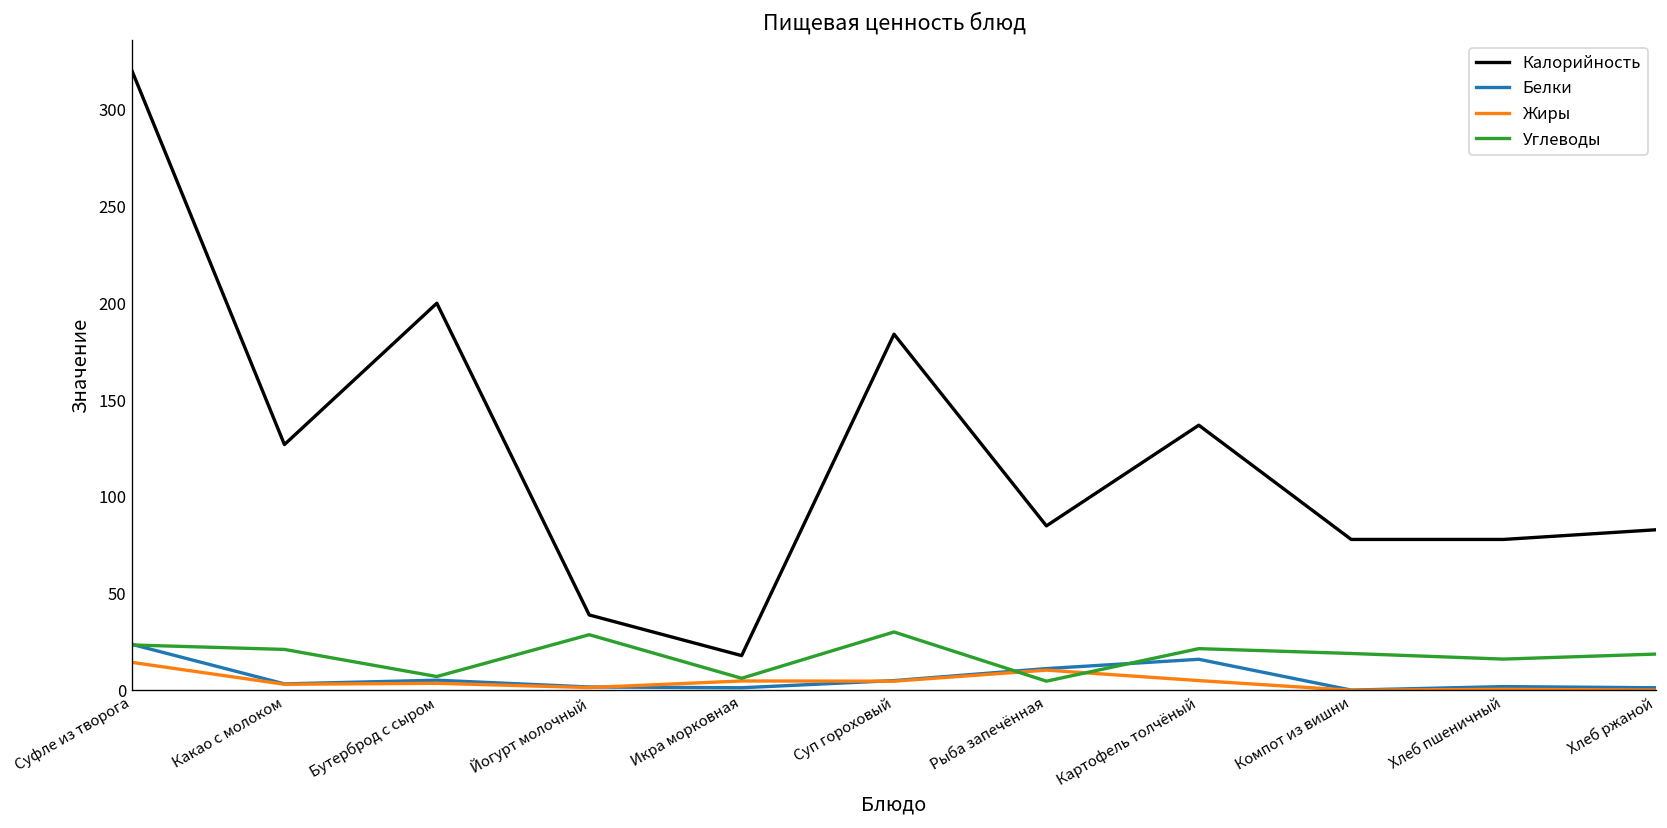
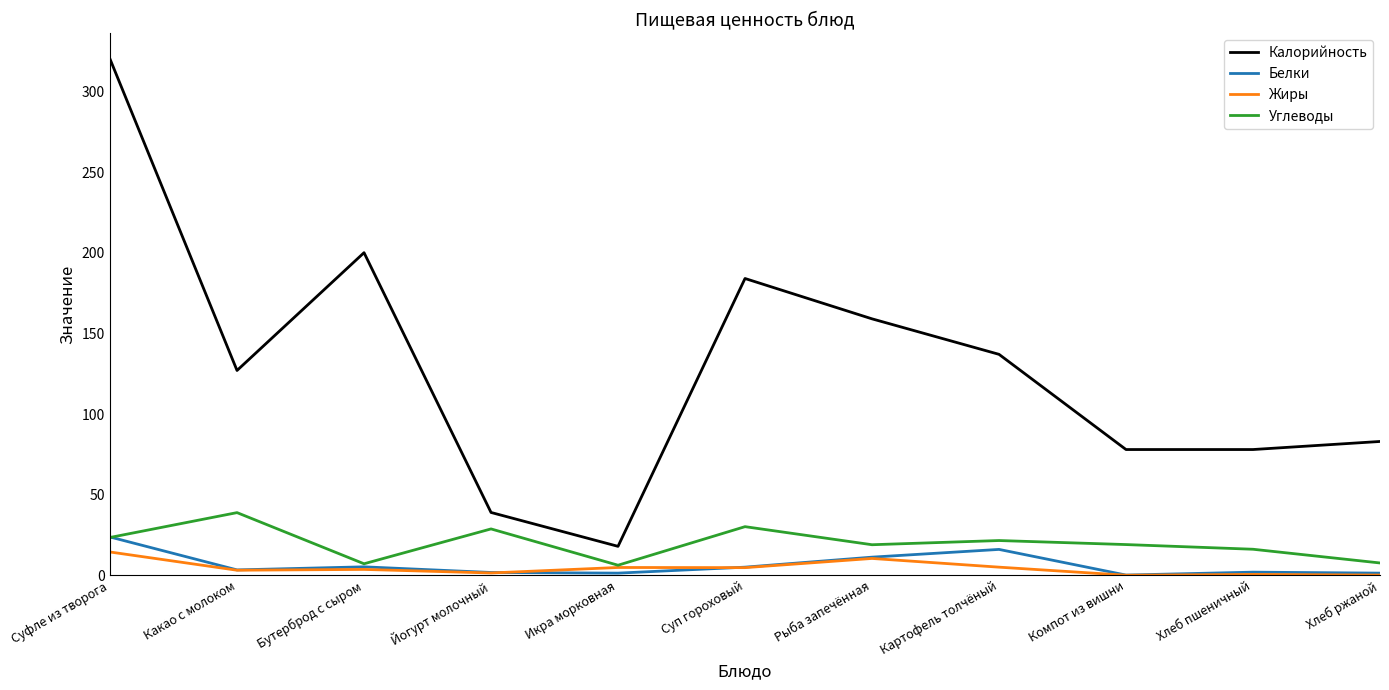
Углеводы, Какао с молоком: 21 -> 39
Калорийность, Рыба запечённая: 85 -> 159
Углеводы, Рыба запечённая: 5 -> 19
Углеводы, Хлеб ржаной: 19 -> 8
